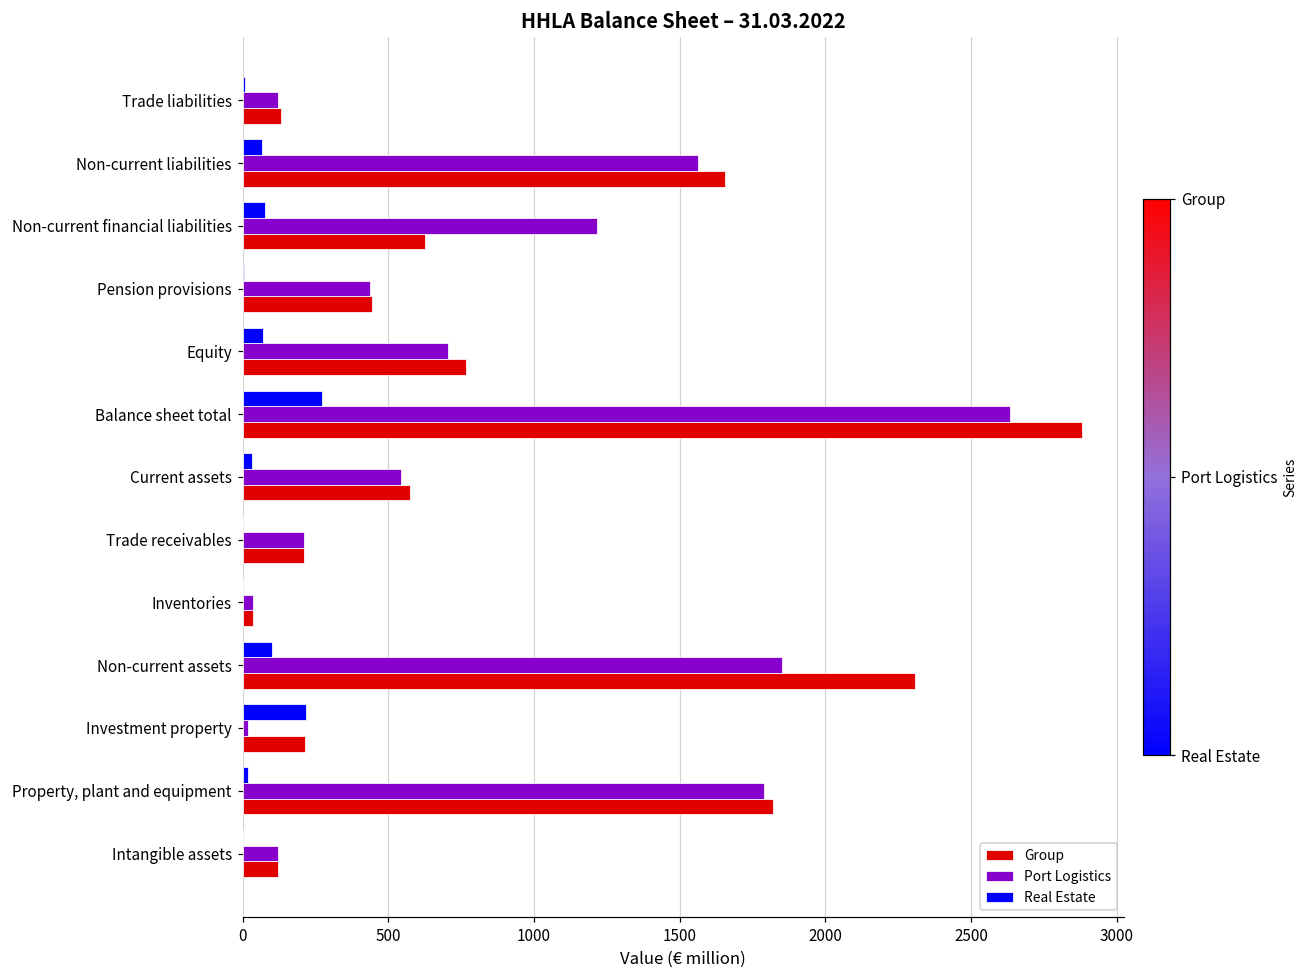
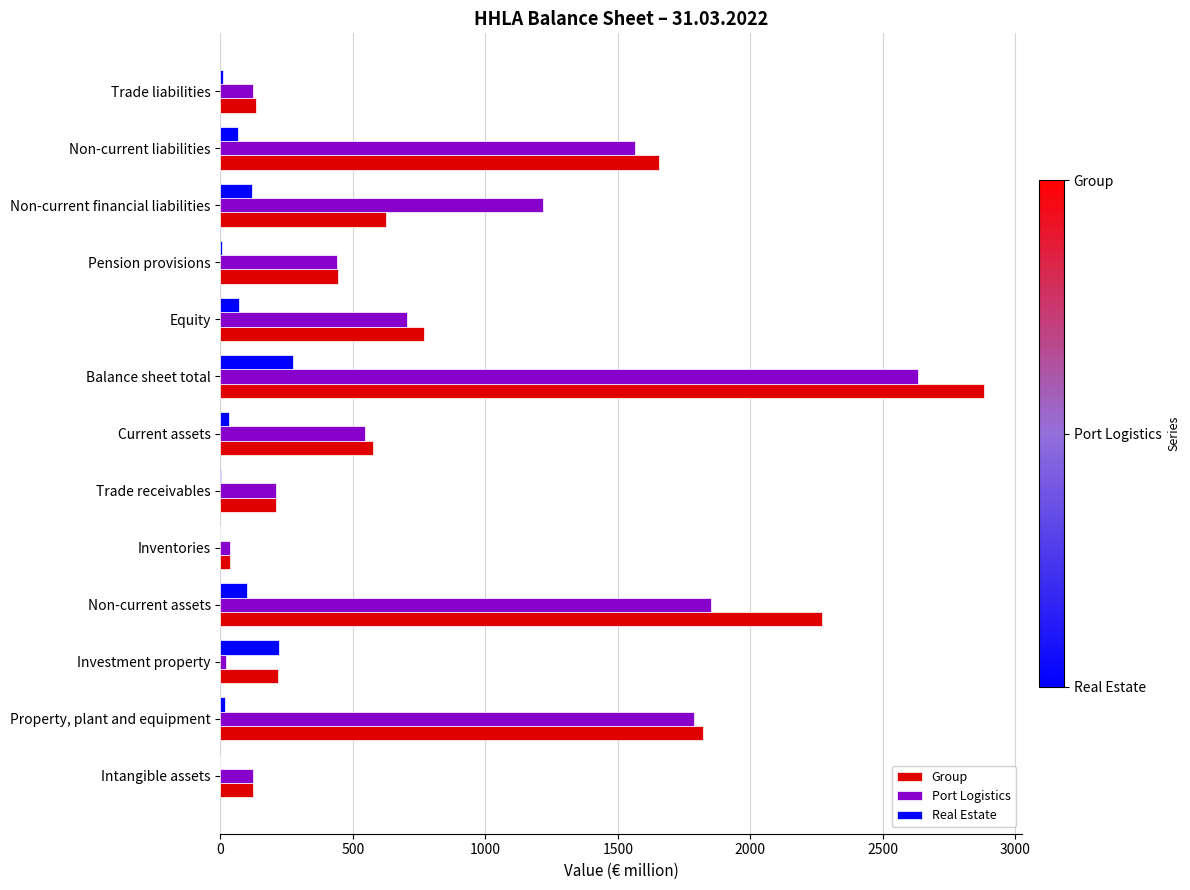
Real Estate, Non-current financial liabilities: 80 -> 120
Group, Non-current assets: 2310 -> 2270
